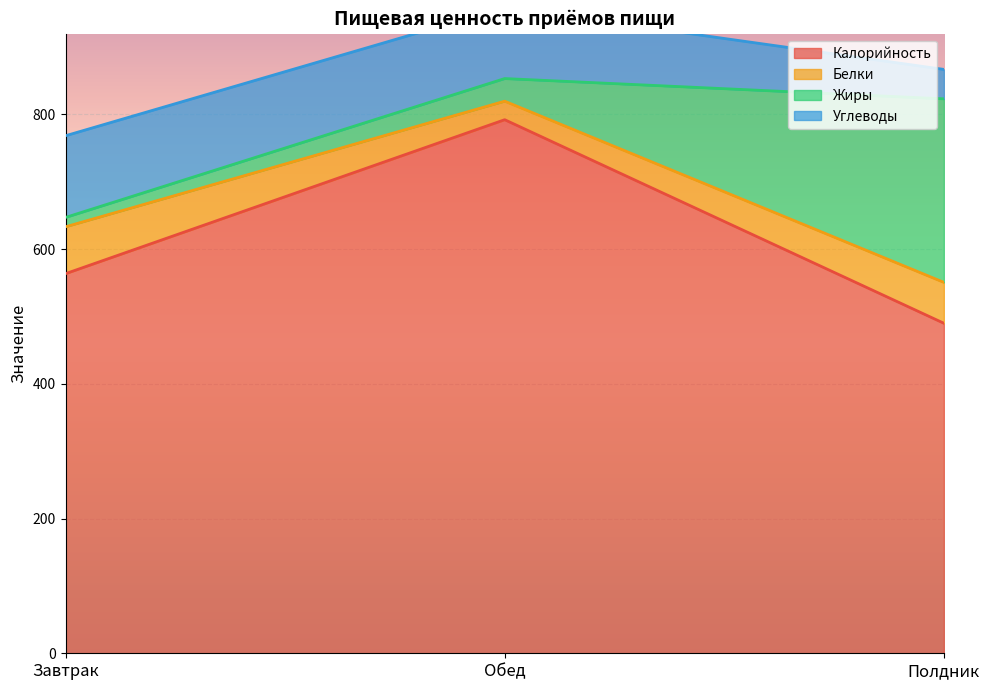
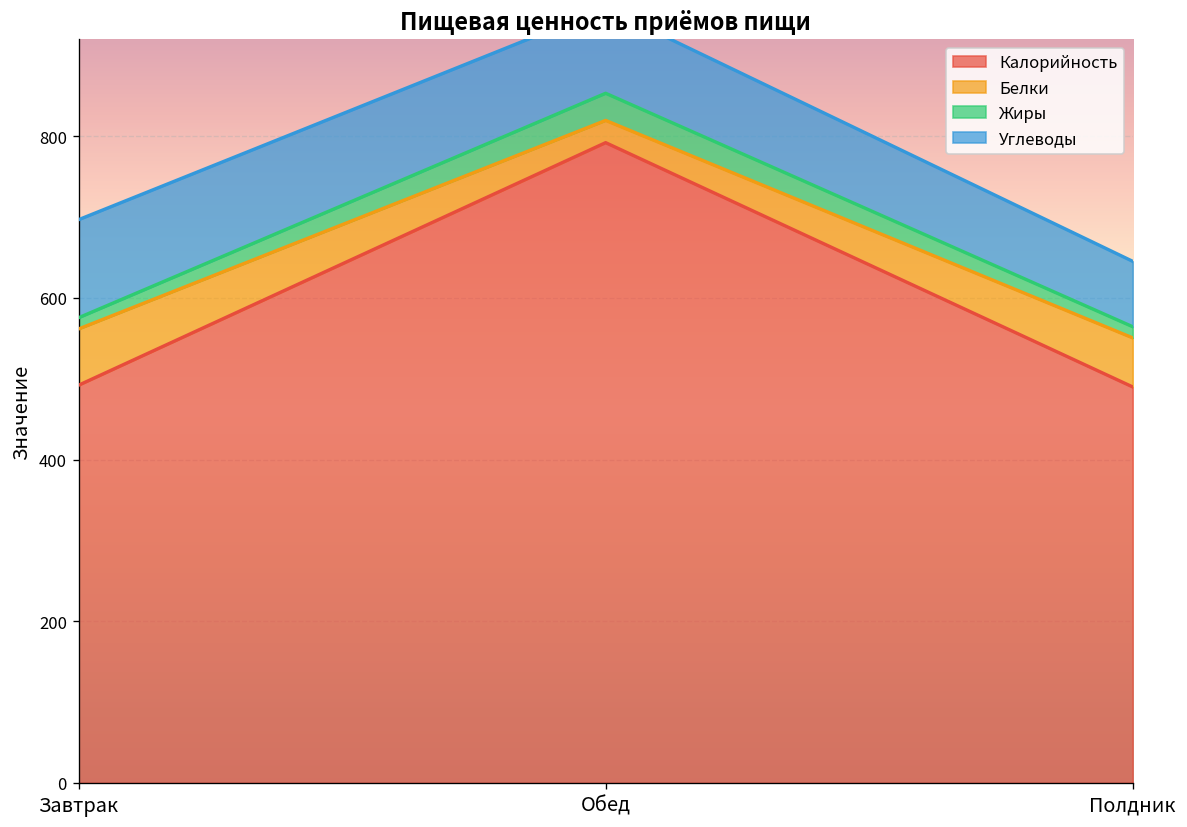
Калорийность, Завтрак: 560 -> 490
Жиры, Полдник: 270 -> 10
Углеводы, Полдник: 40 -> 80
